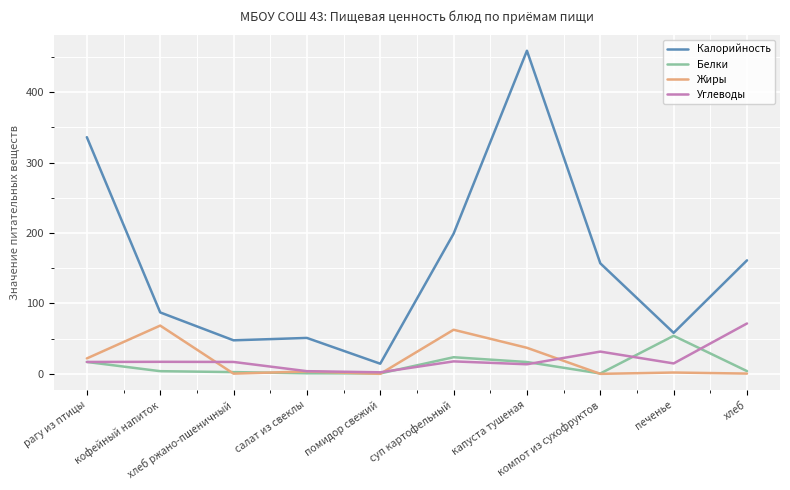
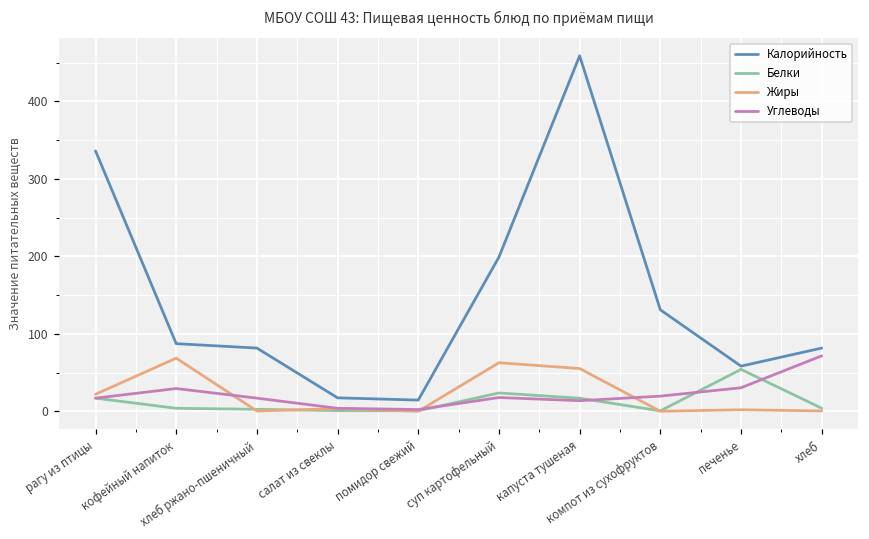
Углеводы, кофейный напиток: 20 -> 30
Калорийность, хлеб ржано-пшеничный: 50 -> 80
Калорийность, салат из свеклы: 50 -> 20
Жиры, капуста тушеная: 40 -> 60
Калорийность, компот из сухофруктов: 160 -> 130
Углеводы, компот из сухофруктов: 30 -> 20
Углеводы, печенье: 10 -> 30
Калорийность, хлеб: 160 -> 80
